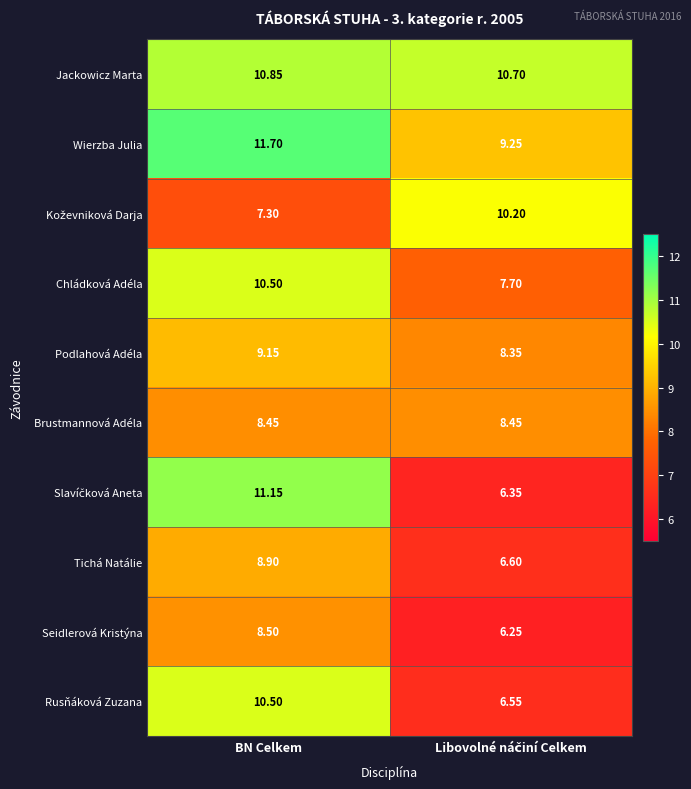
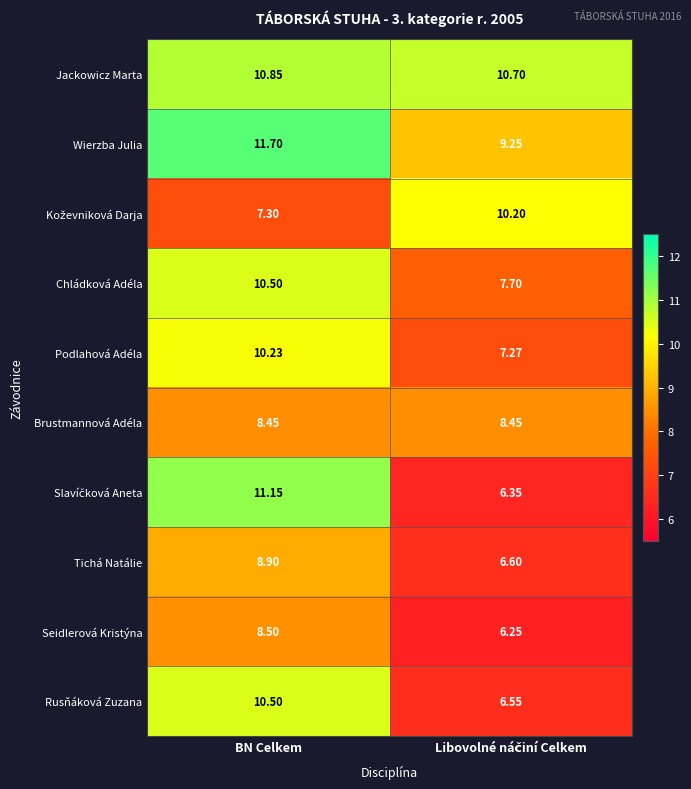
Podlahová Adéla, BN Celkem: 9.15 -> 10.23
Podlahová Adéla, Libovolné náčiní Celkem: 8.35 -> 7.27
